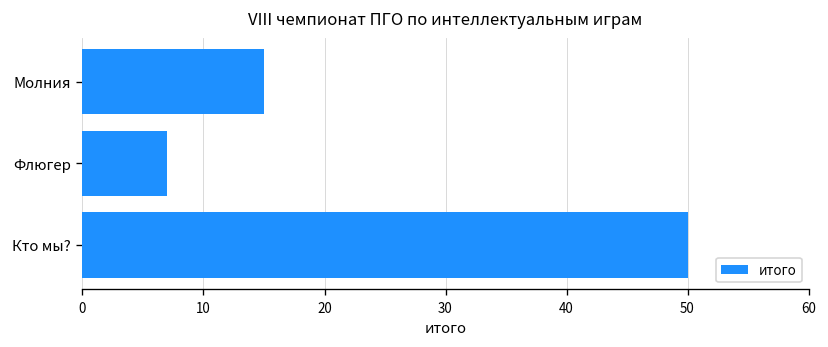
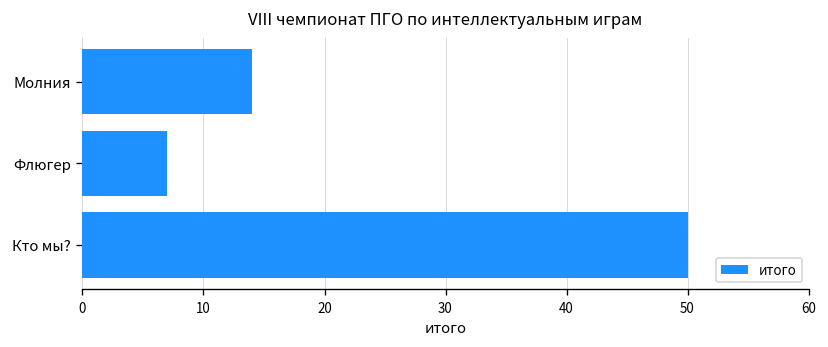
Молния: 15 -> 14
